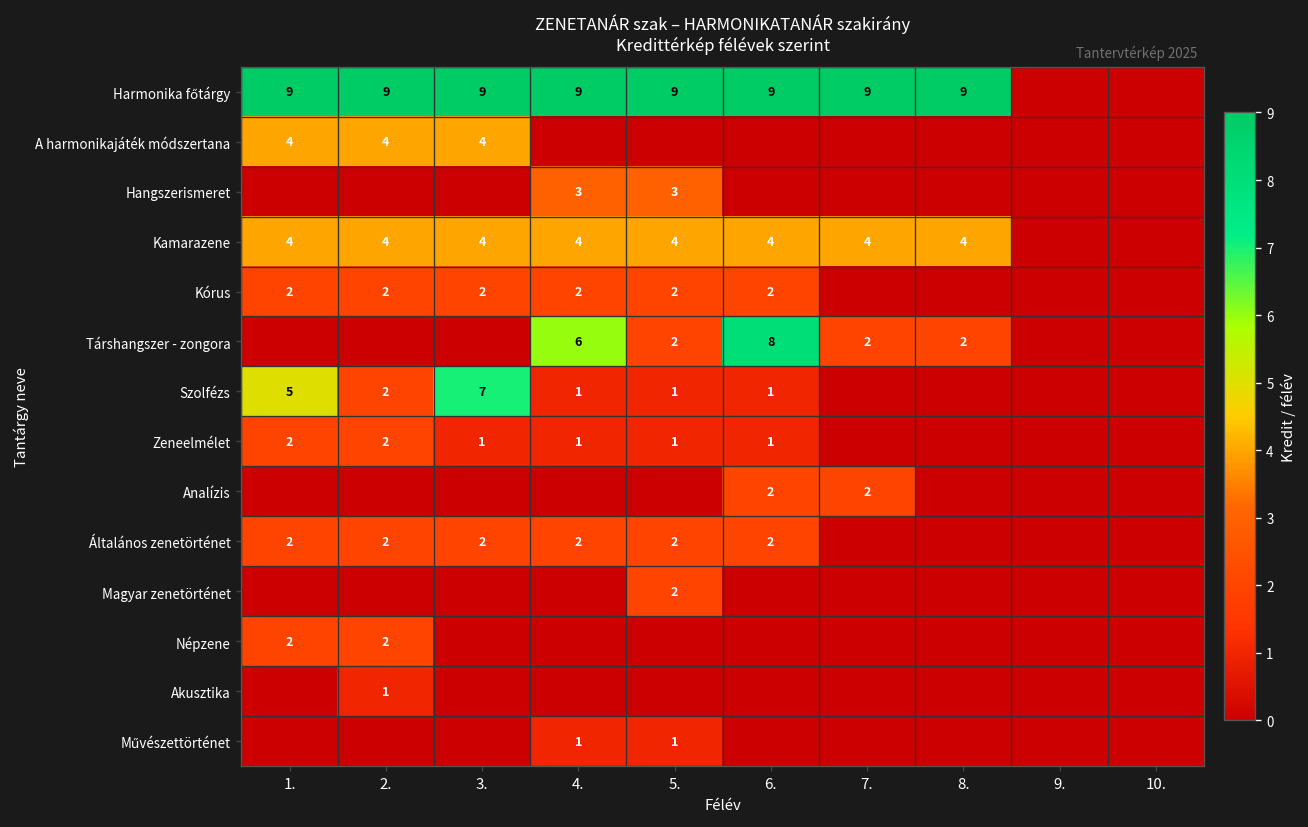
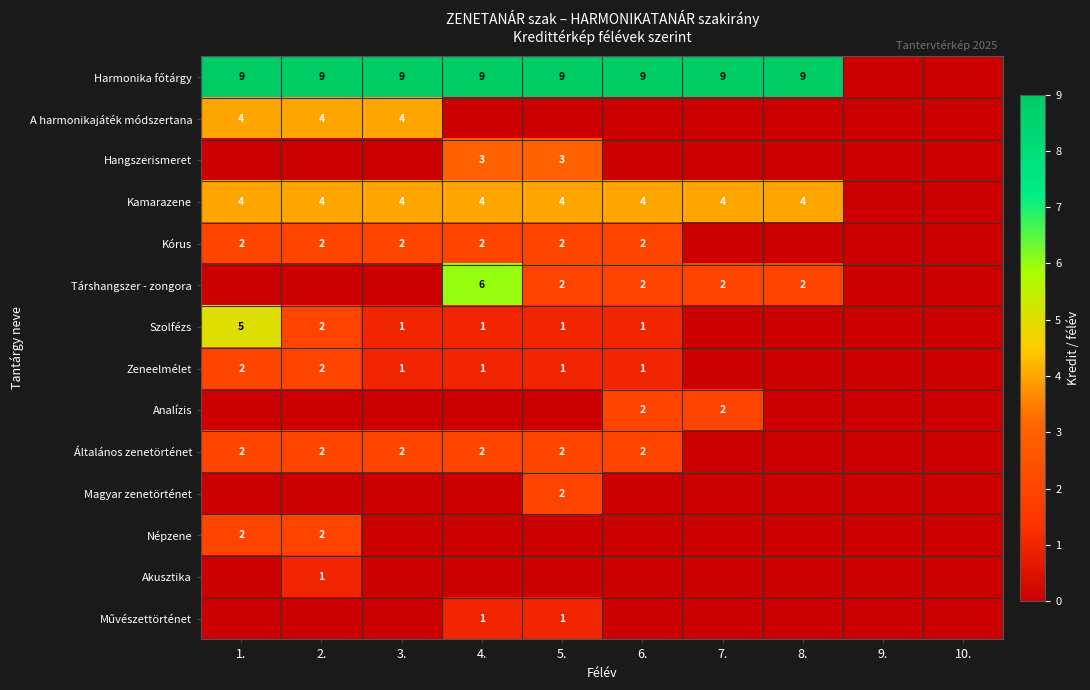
Társhangszer - zongora, 6.: 8 -> 2
Szolfézs, 3.: 7 -> 1
